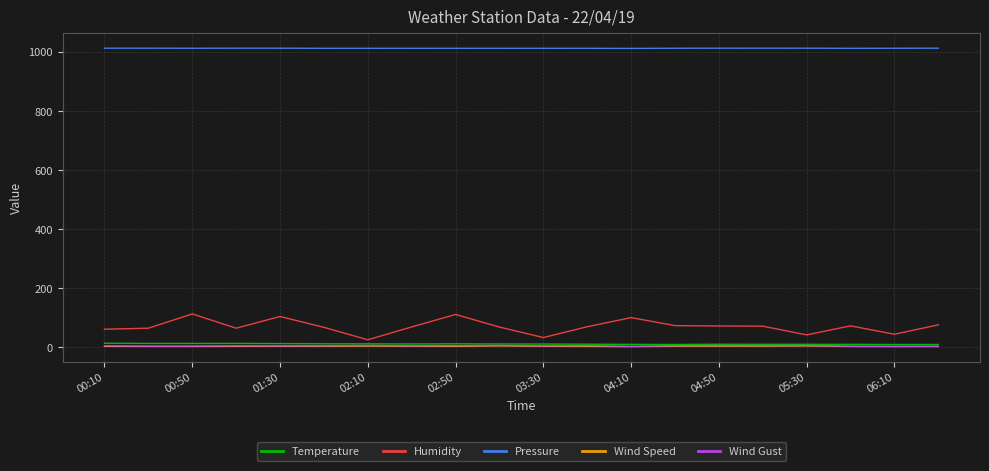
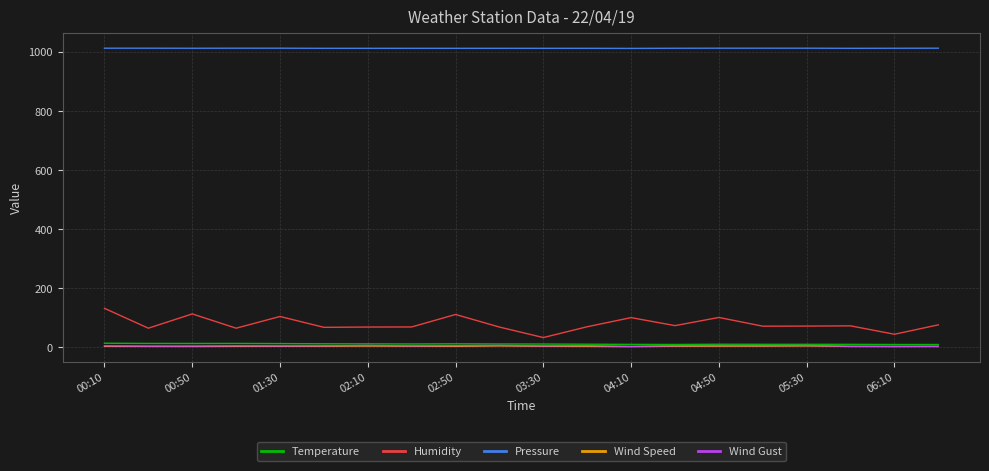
Humidity, 00:10: 60 -> 130
Humidity, 02:10: 20 -> 70
Humidity, 04:50: 70 -> 100
Humidity, 05:30: 40 -> 70
